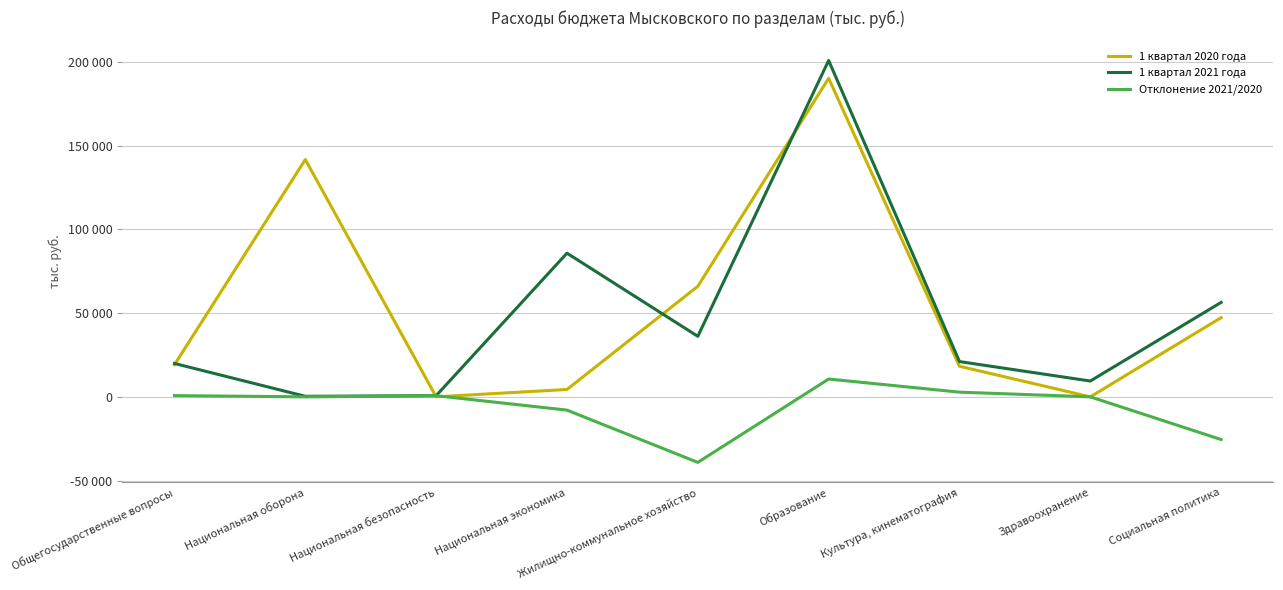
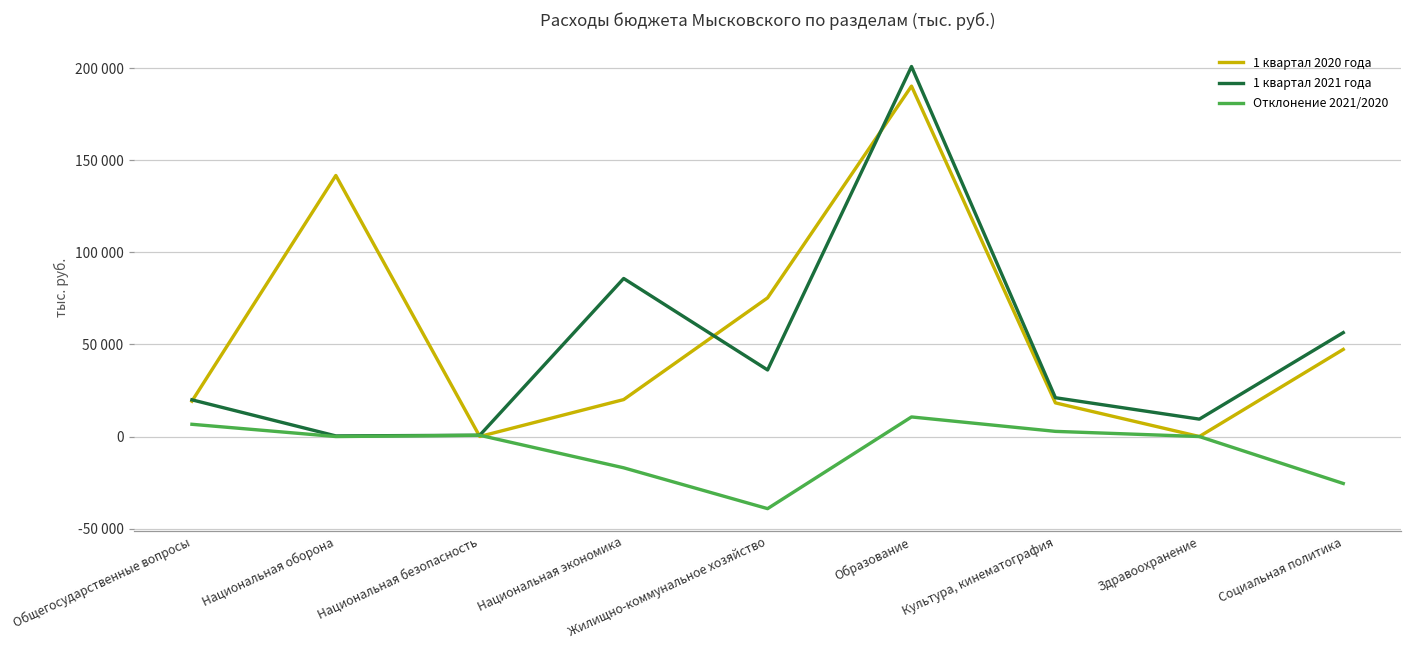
Отклонение 2021/2020, Общегосударственные вопросы: 1000 -> 7000
1 квартал 2020 года, Национальная экономика: 4000 -> 20000
Отклонение 2021/2020, Национальная экономика: -8000 -> -17000
1 квартал 2020 года, Жилищно-коммунальное хозяйство: 66000 -> 75000
